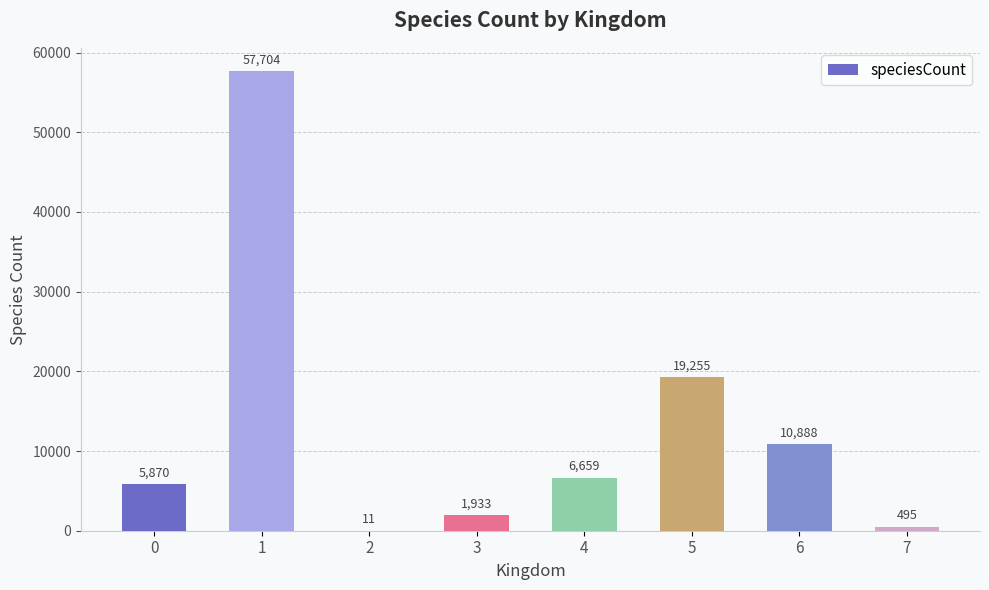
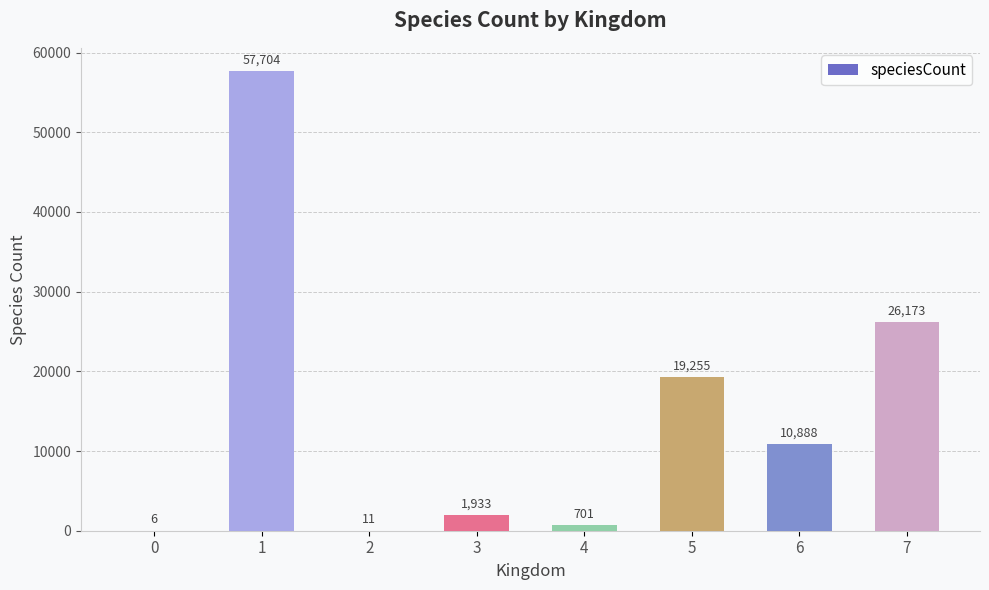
0: 5,870 -> 6
4: 6,659 -> 701
7: 495 -> 26,173
